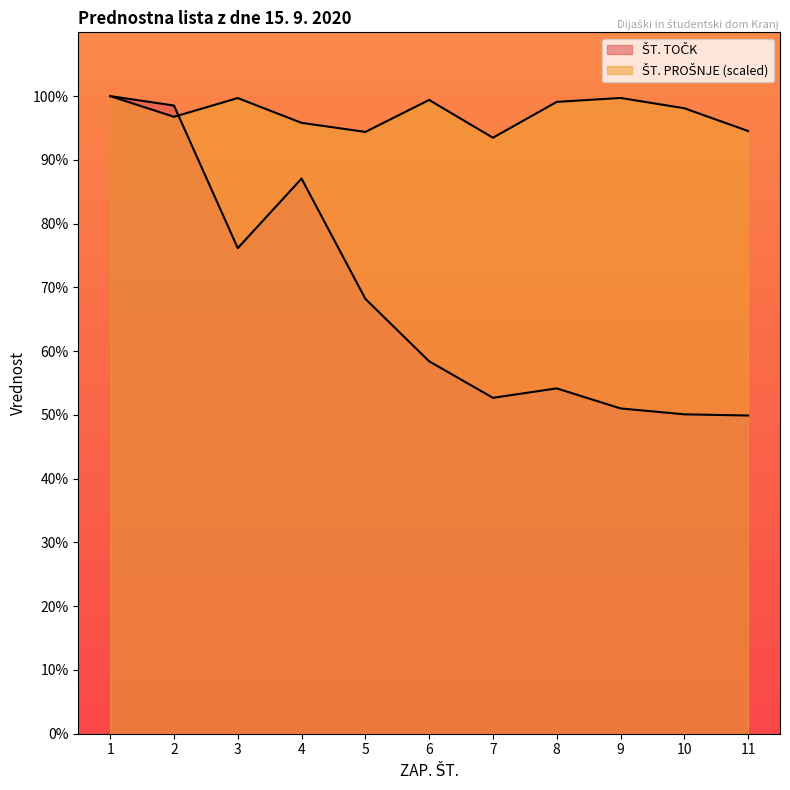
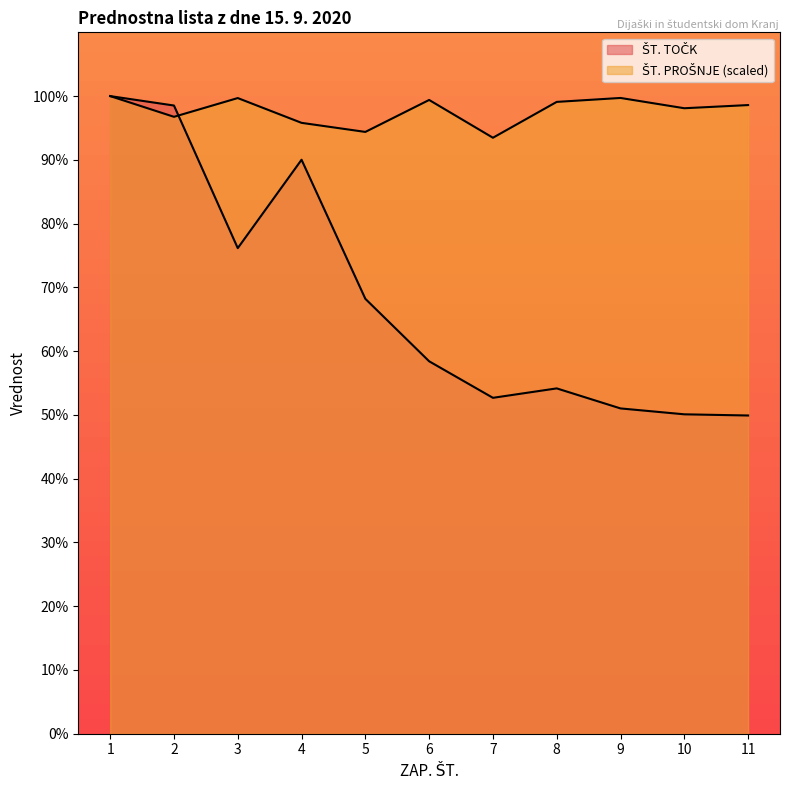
ŠT. TOČK, 4: 87% -> 90%
ŠT. PROŠNJE (scaled), 11: 95% -> 99%
